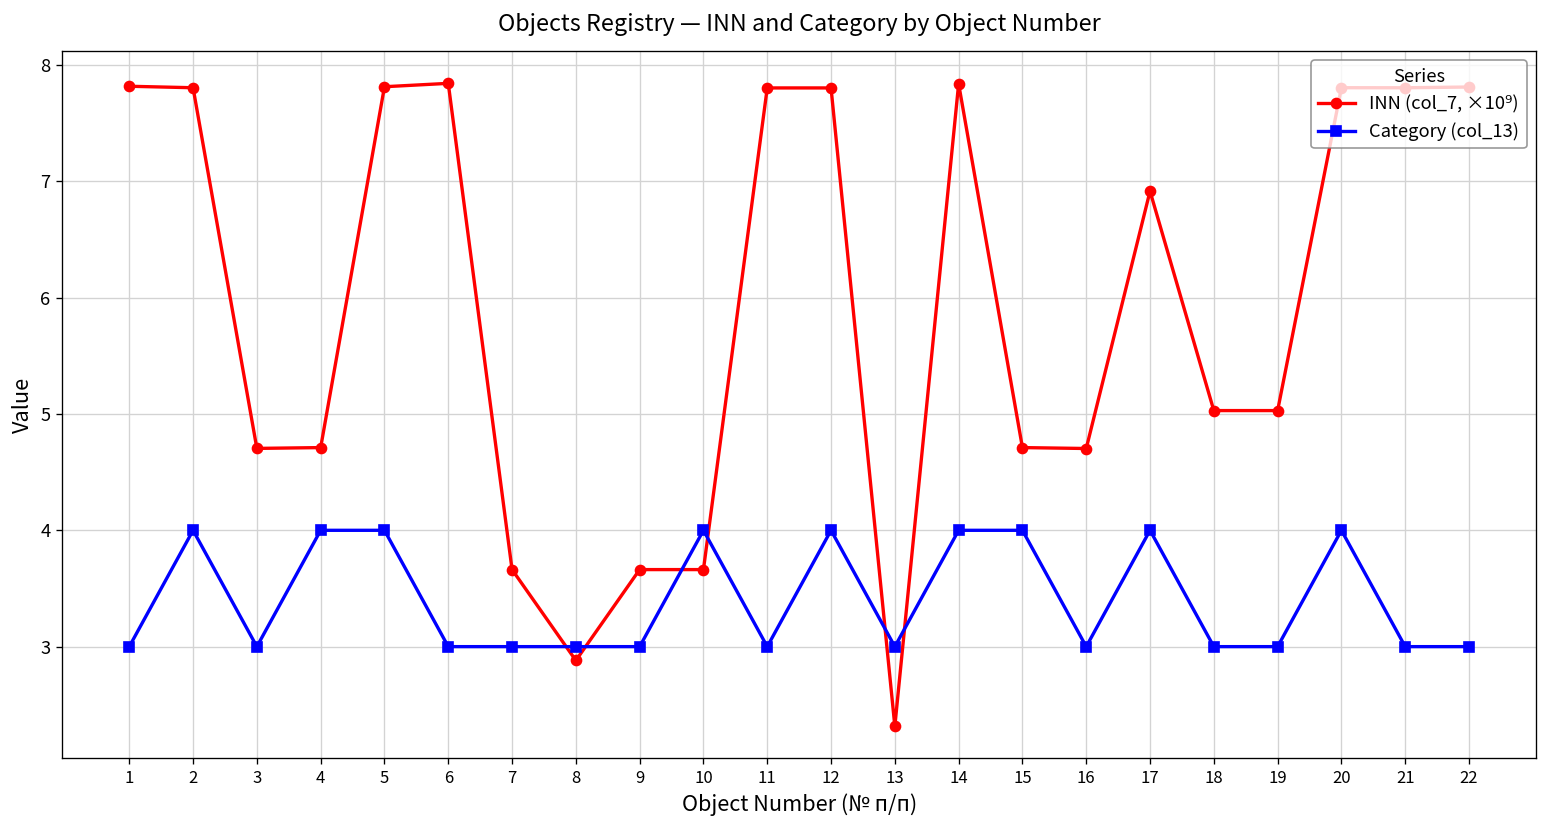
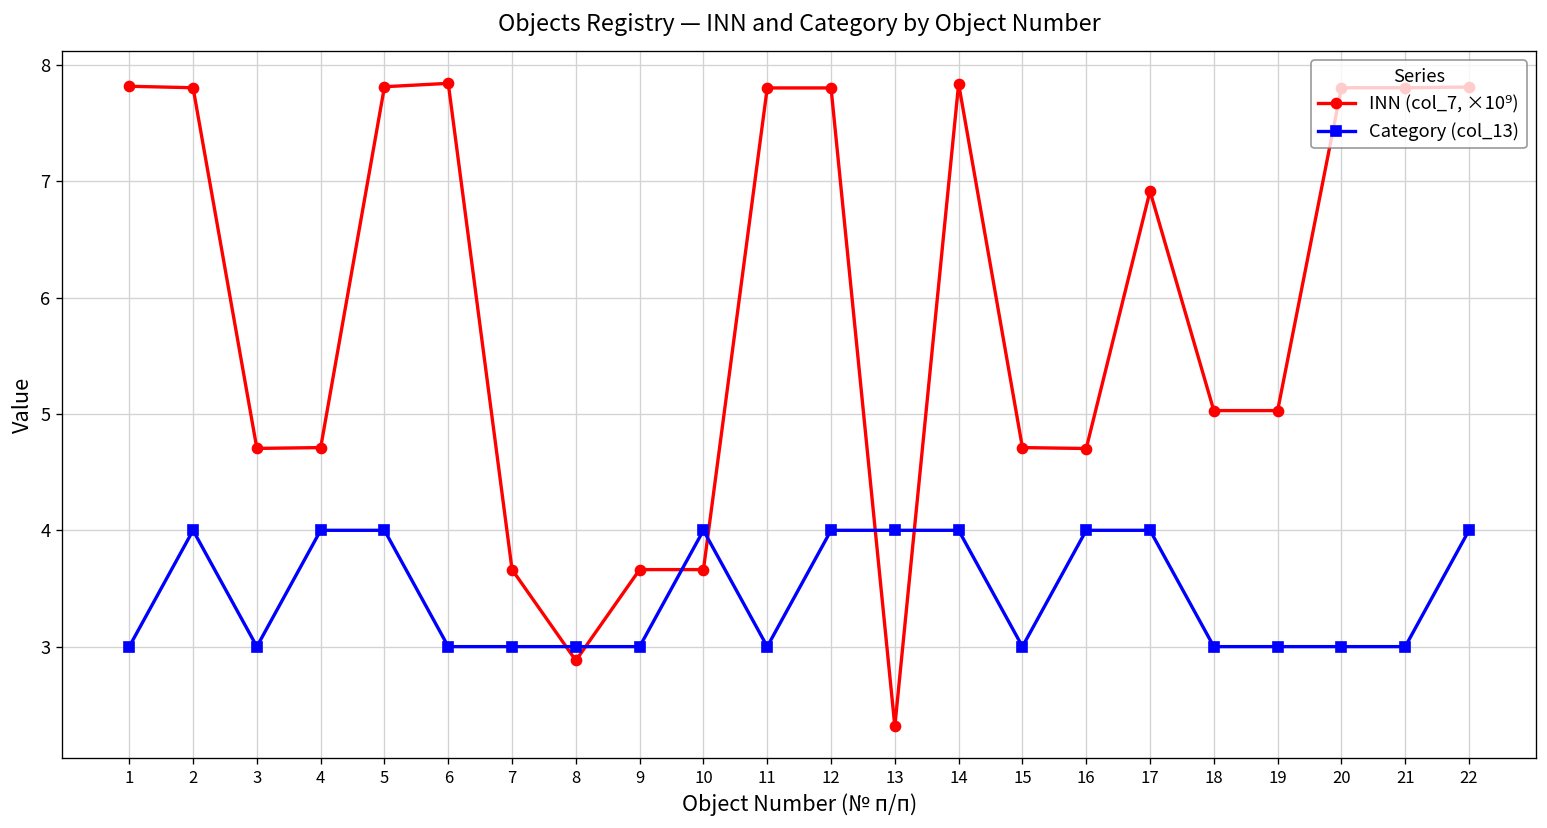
Category (col_13), 13: 3 -> 4
Category (col_13), 15: 4 -> 3
Category (col_13), 16: 3 -> 4
Category (col_13), 20: 4 -> 3
Category (col_13), 22: 3 -> 4
